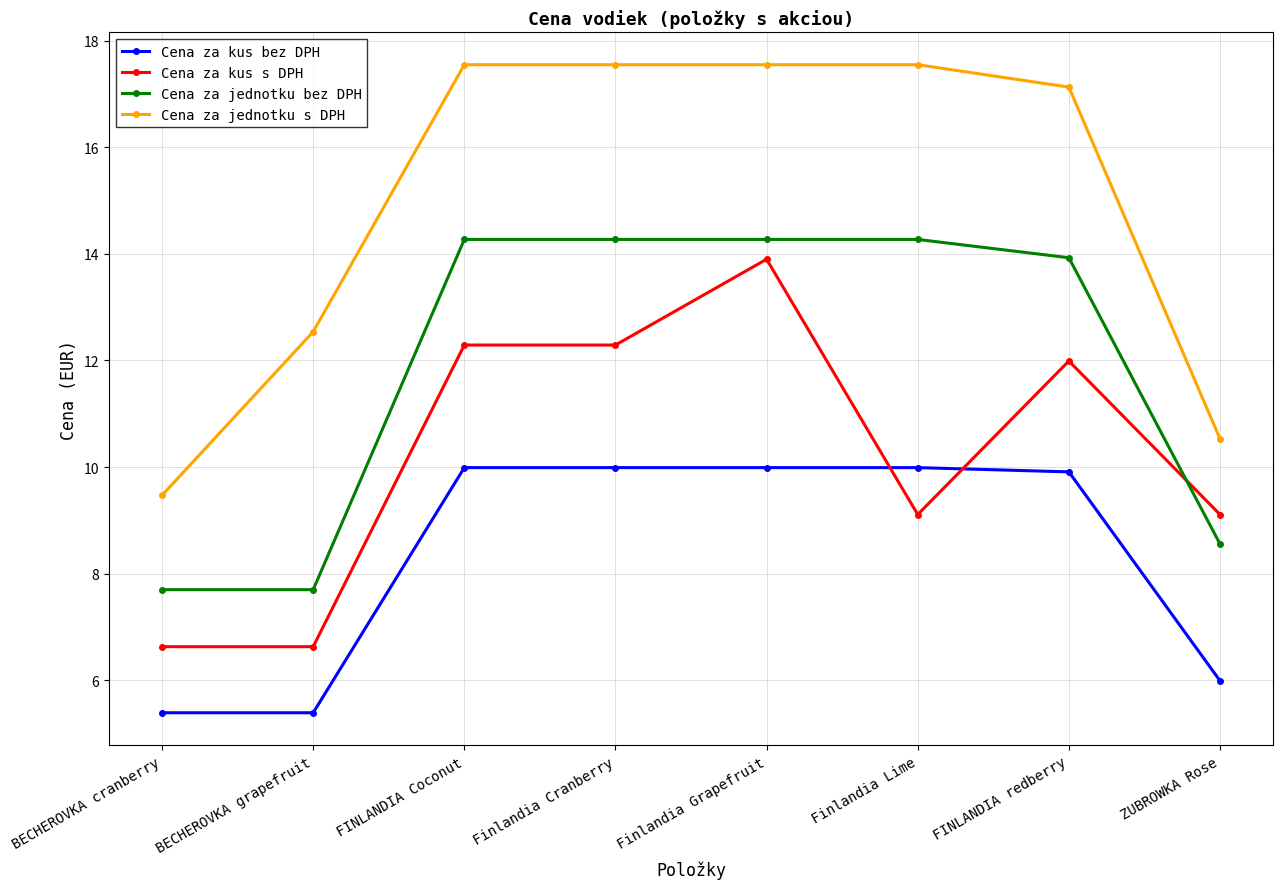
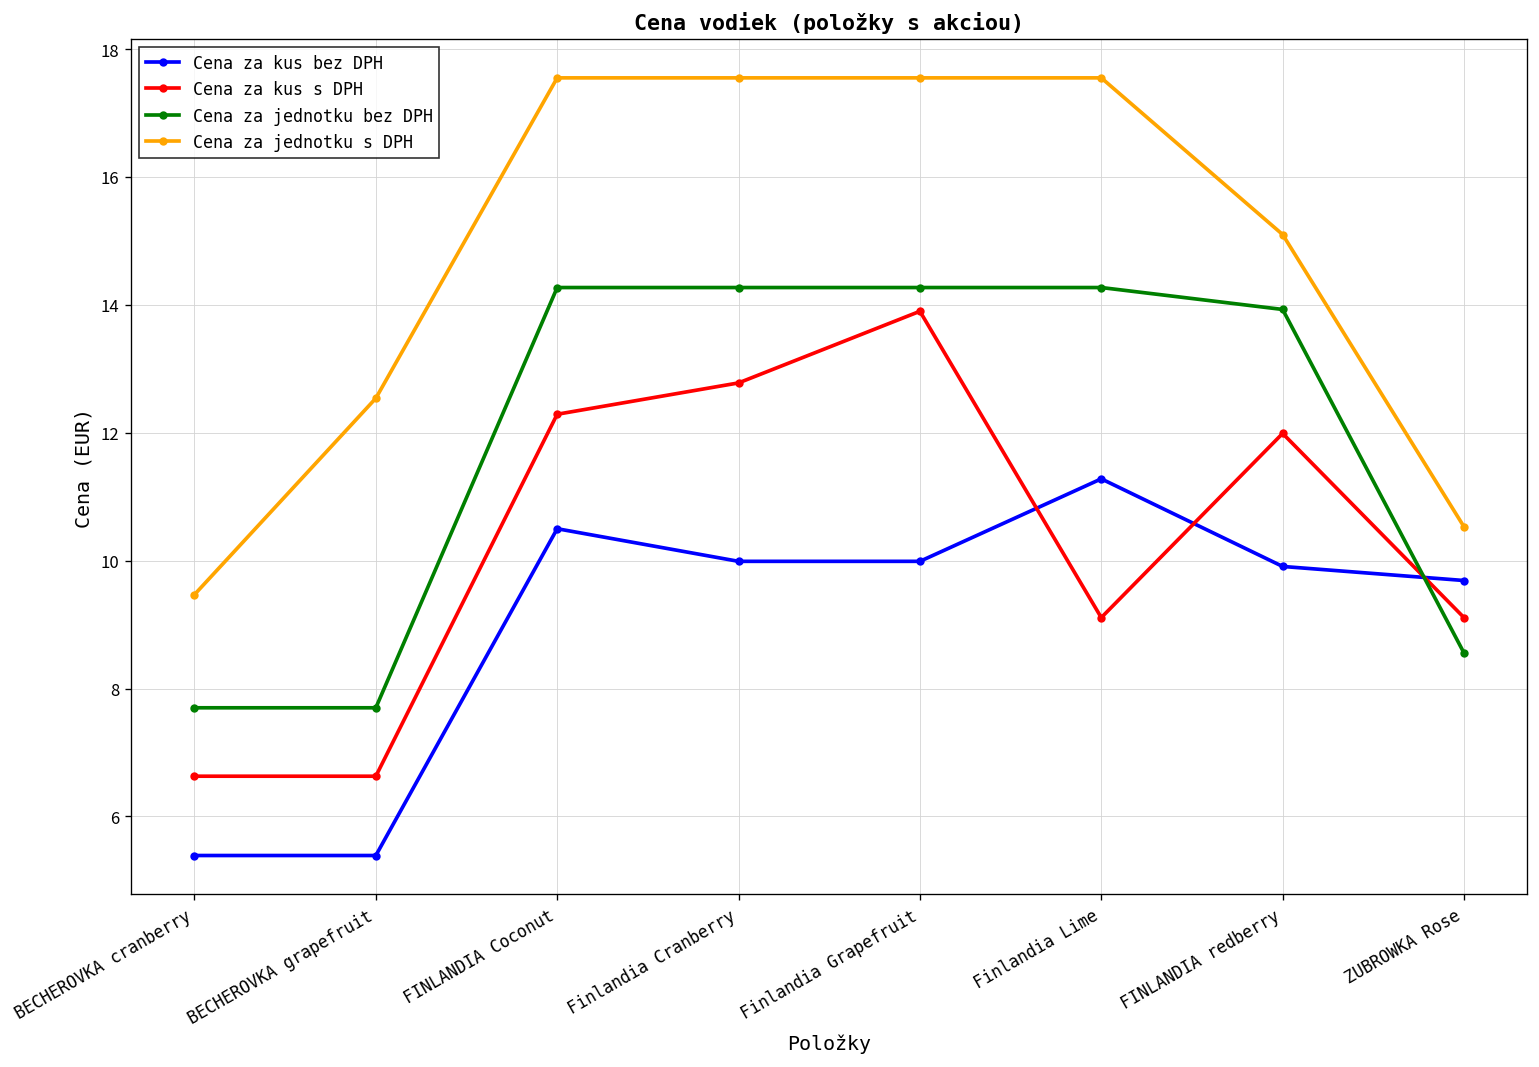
Cena za kus bez DPH, FINLANDIA Coconut: 10.0 -> 10.5
Cena za kus s DPH, Finlandia Cranberry: 12.3 -> 12.8
Cena za kus bez DPH, Finlandia Lime: 10.0 -> 11.3
Cena za jednotku s DPH, FINLANDIA redberry: 17.1 -> 15.1
Cena za kus bez DPH, ZUBROWKA Rose: 6.0 -> 9.7
